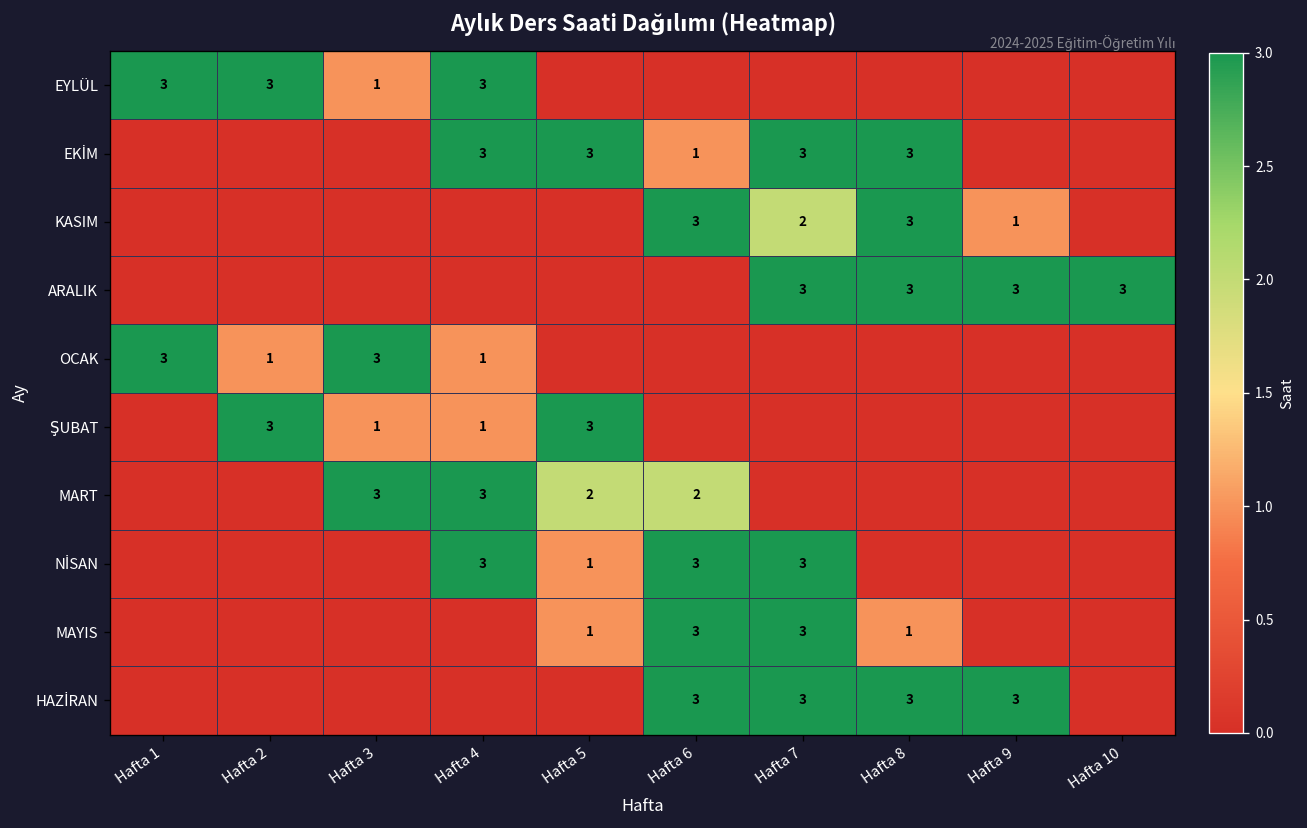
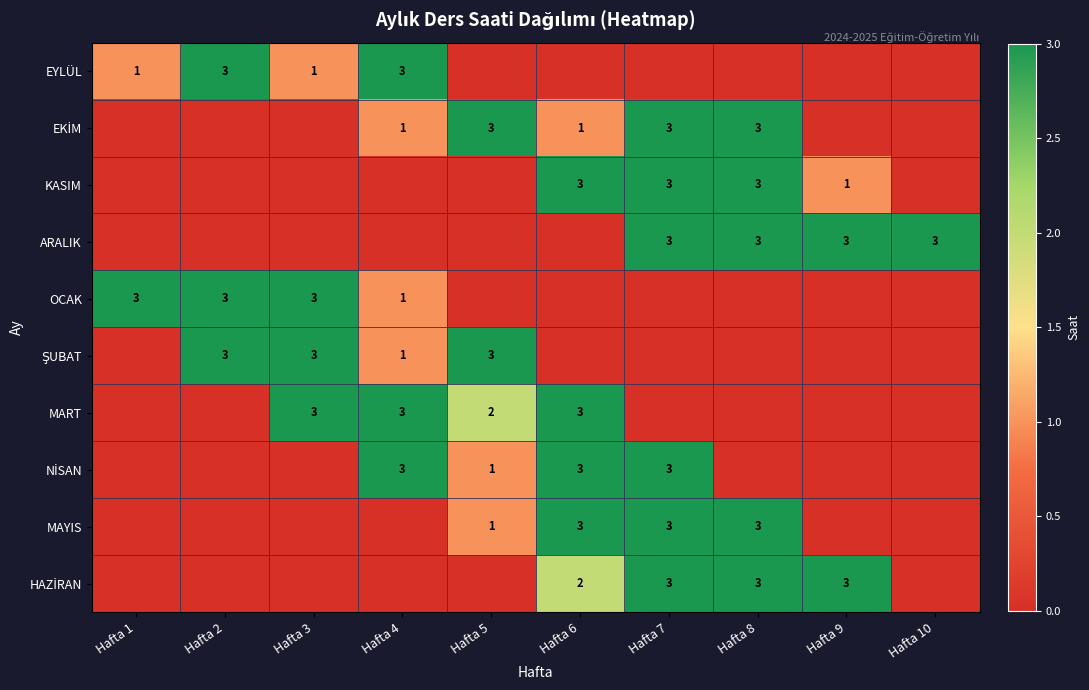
EYLÜL, Hafta 1: 3 -> 1
EKİM, Hafta 4: 3 -> 1
KASIM, Hafta 7: 2 -> 3
OCAK, Hafta 2: 1 -> 3
ŞUBAT, Hafta 3: 1 -> 3
MART, Hafta 6: 2 -> 3
MAYIS, Hafta 8: 1 -> 3
HAZİRAN, Hafta 6: 3 -> 2
